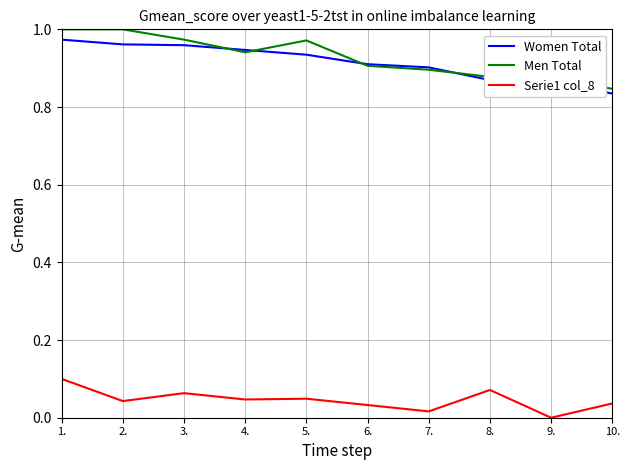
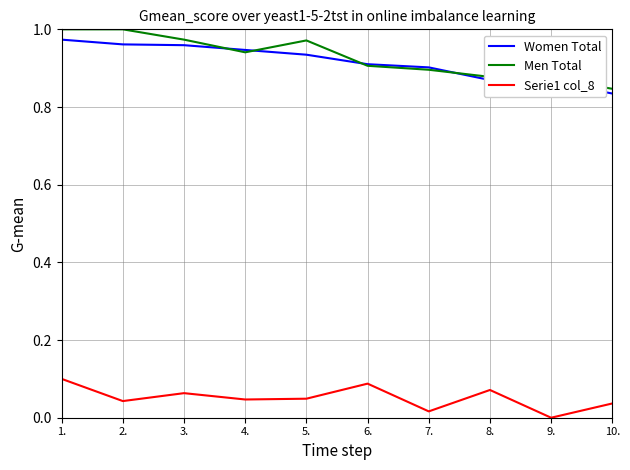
Serie1 col_8, 6.: 0.03 -> 0.09
